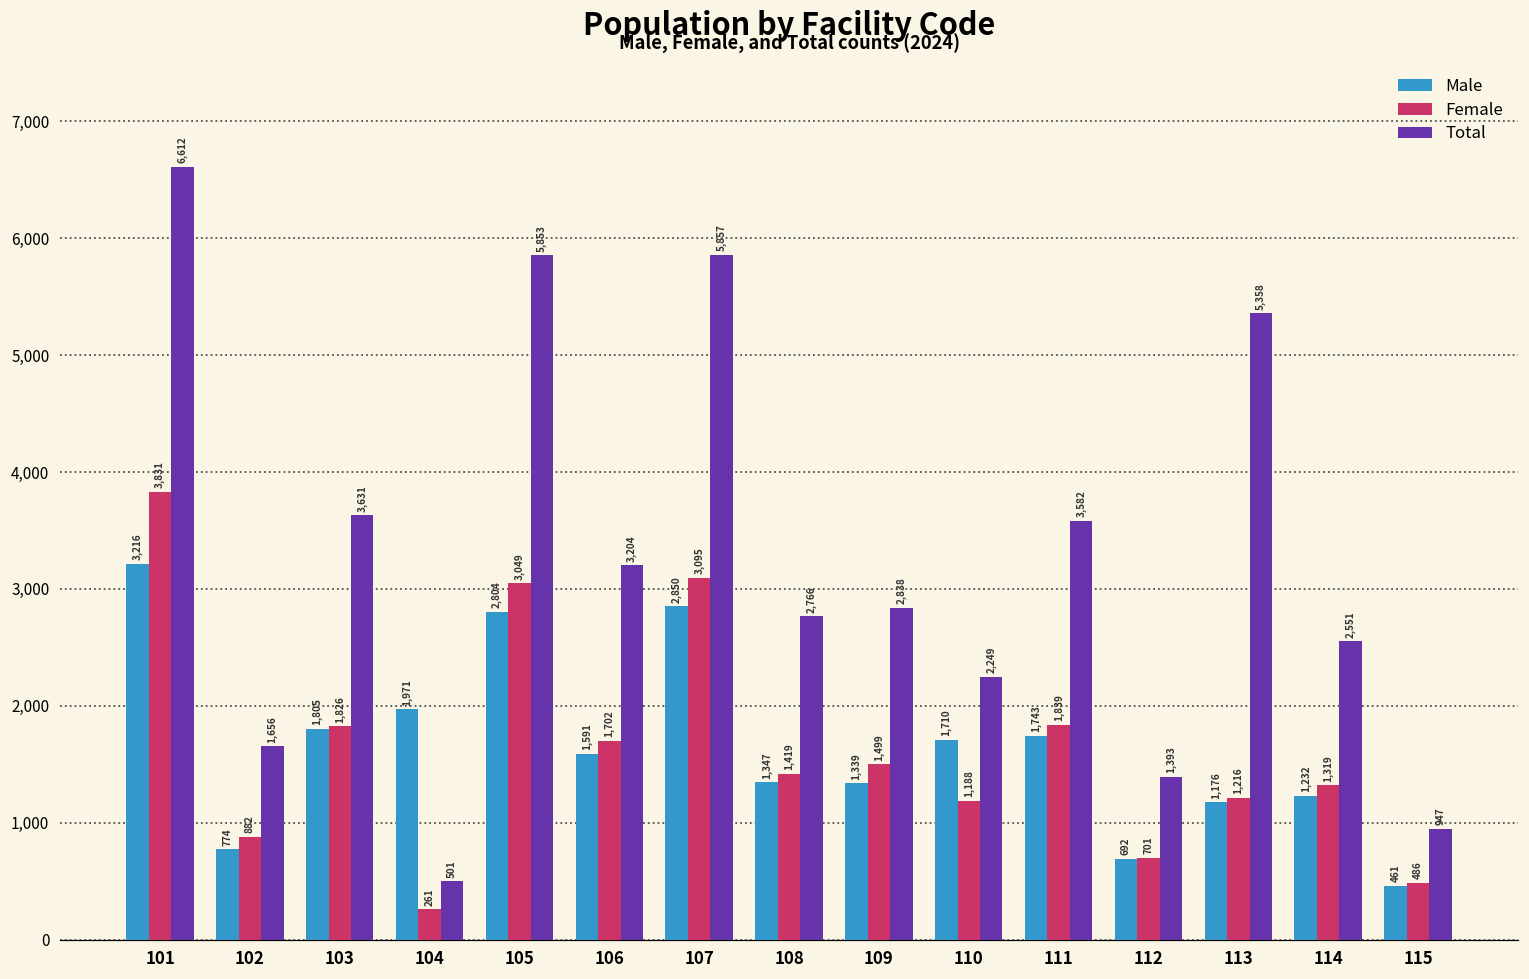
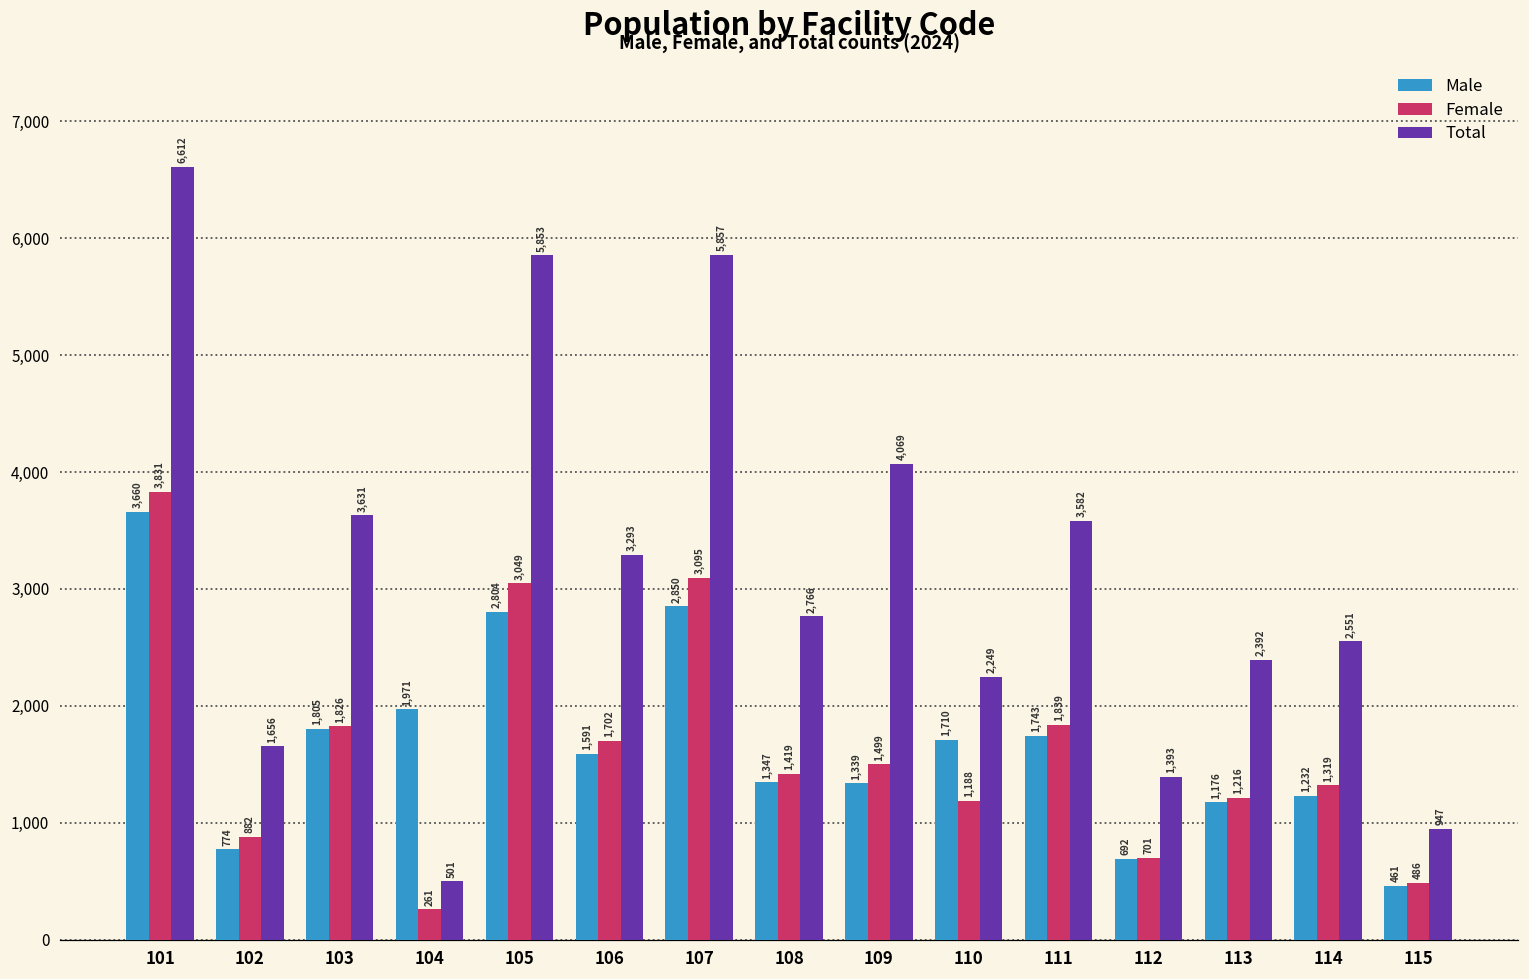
Male, 101: 3,216 -> 3,660
Total, 106: 3,204 -> 3,293
Total, 109: 2,838 -> 4,069
Total, 113: 5,358 -> 2,392
